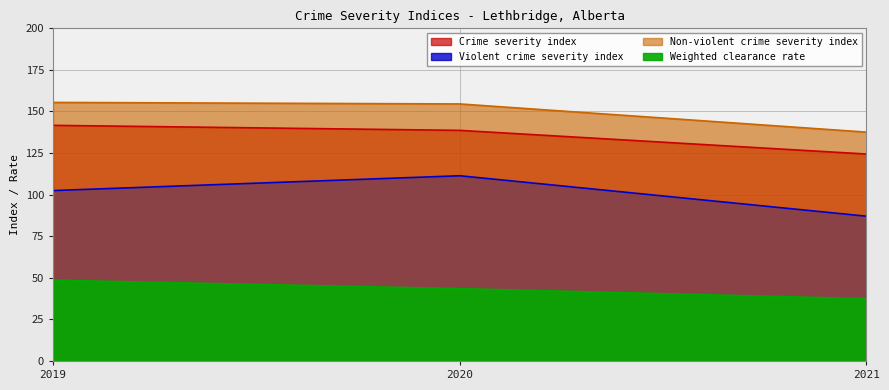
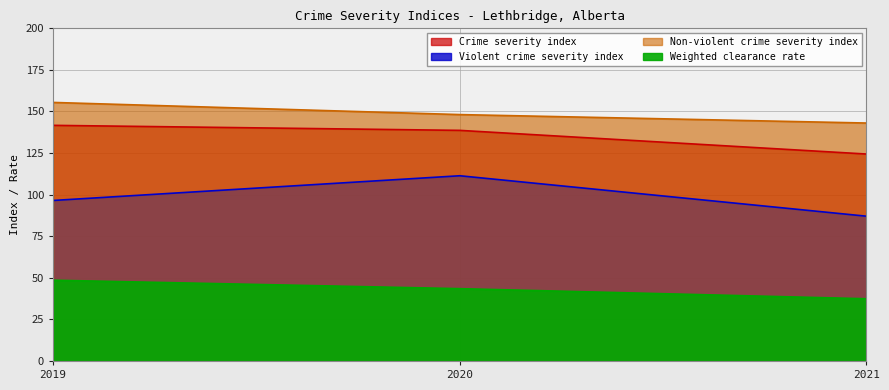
Violent crime severity index, 2019: 102 -> 97
Non-violent crime severity index, 2020: 155 -> 148
Non-violent crime severity index, 2021: 138 -> 143
